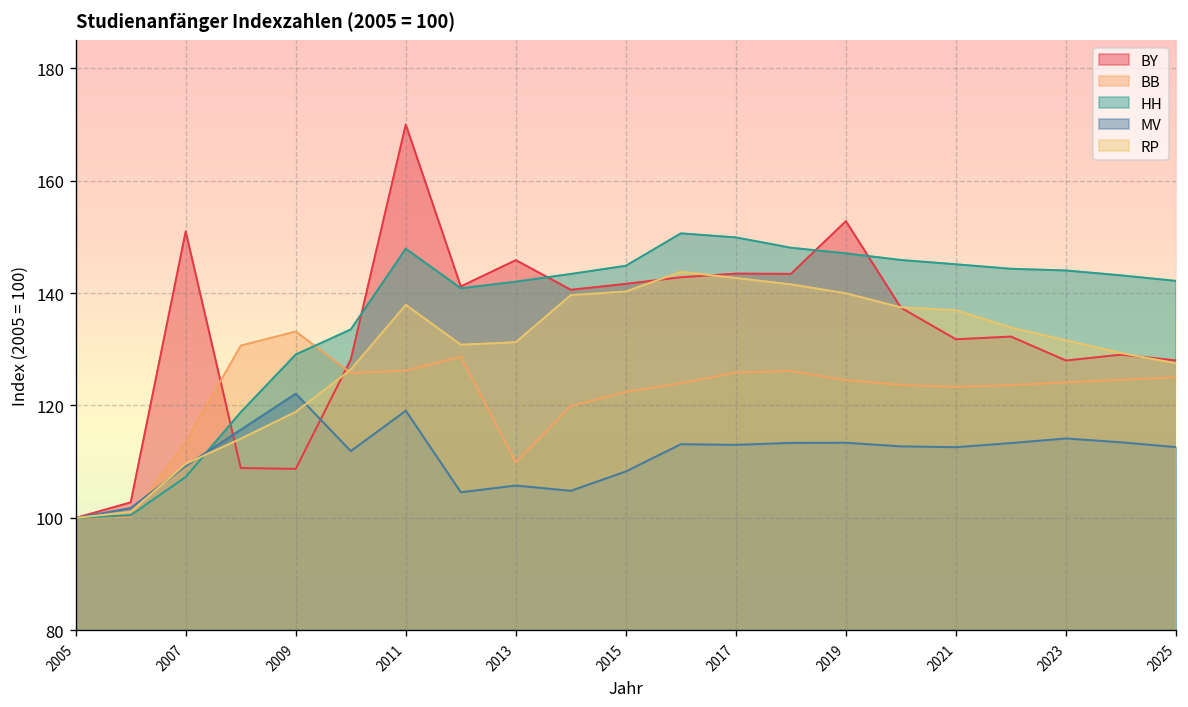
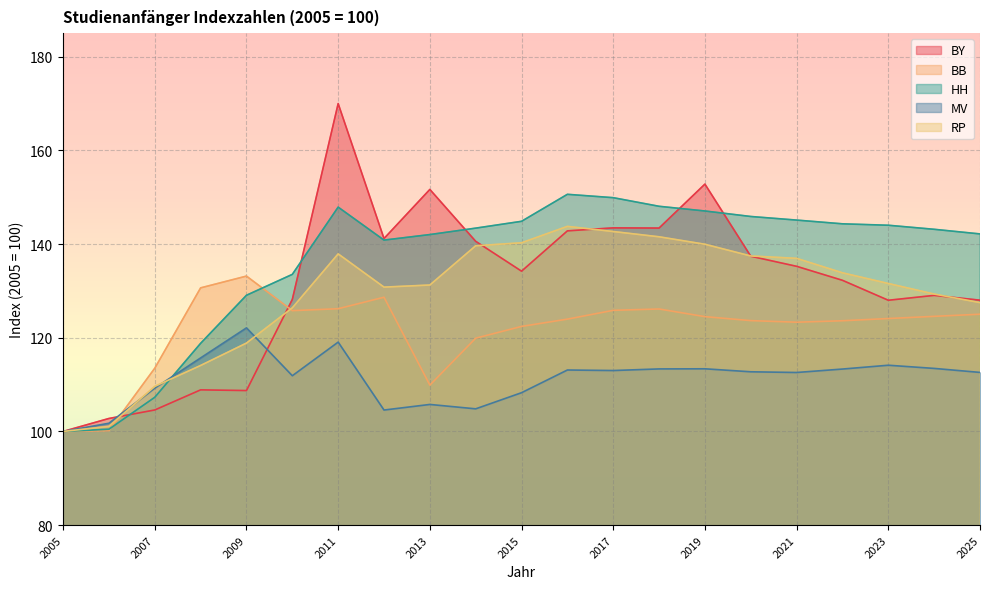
BY, 2007: 151 -> 105
BY, 2013: 146 -> 152
BY, 2015: 142 -> 134
BY, 2021: 132 -> 135
